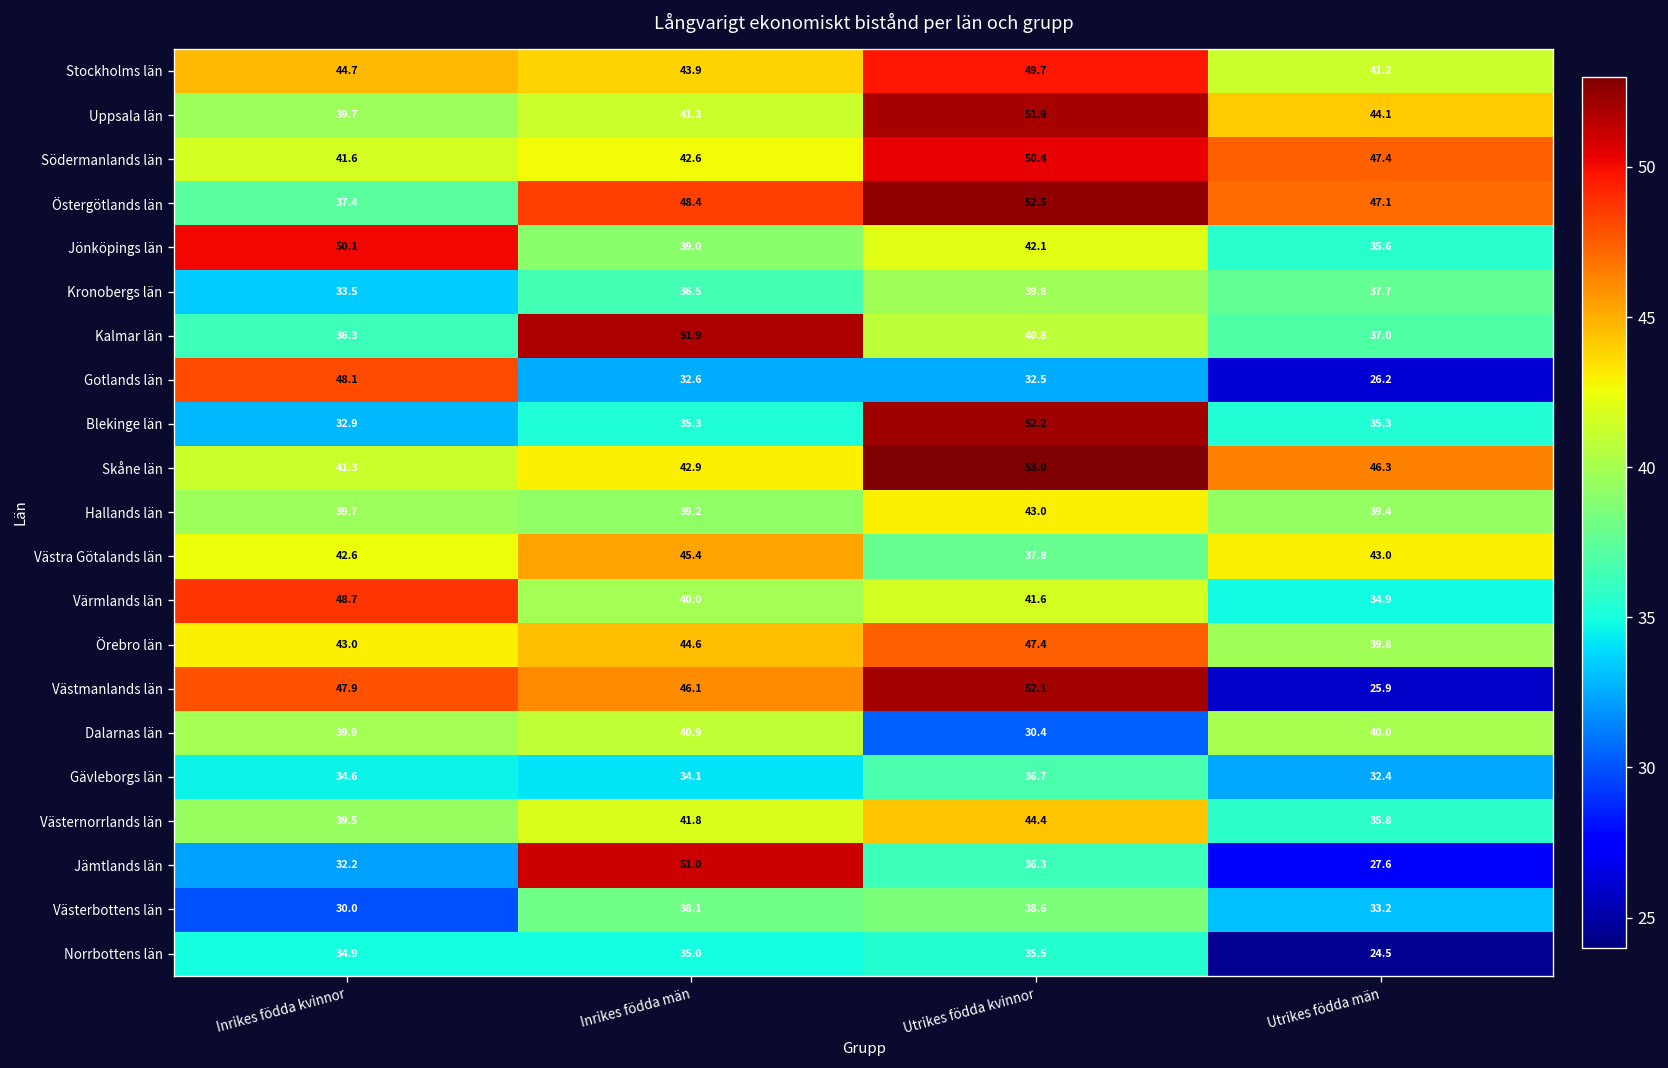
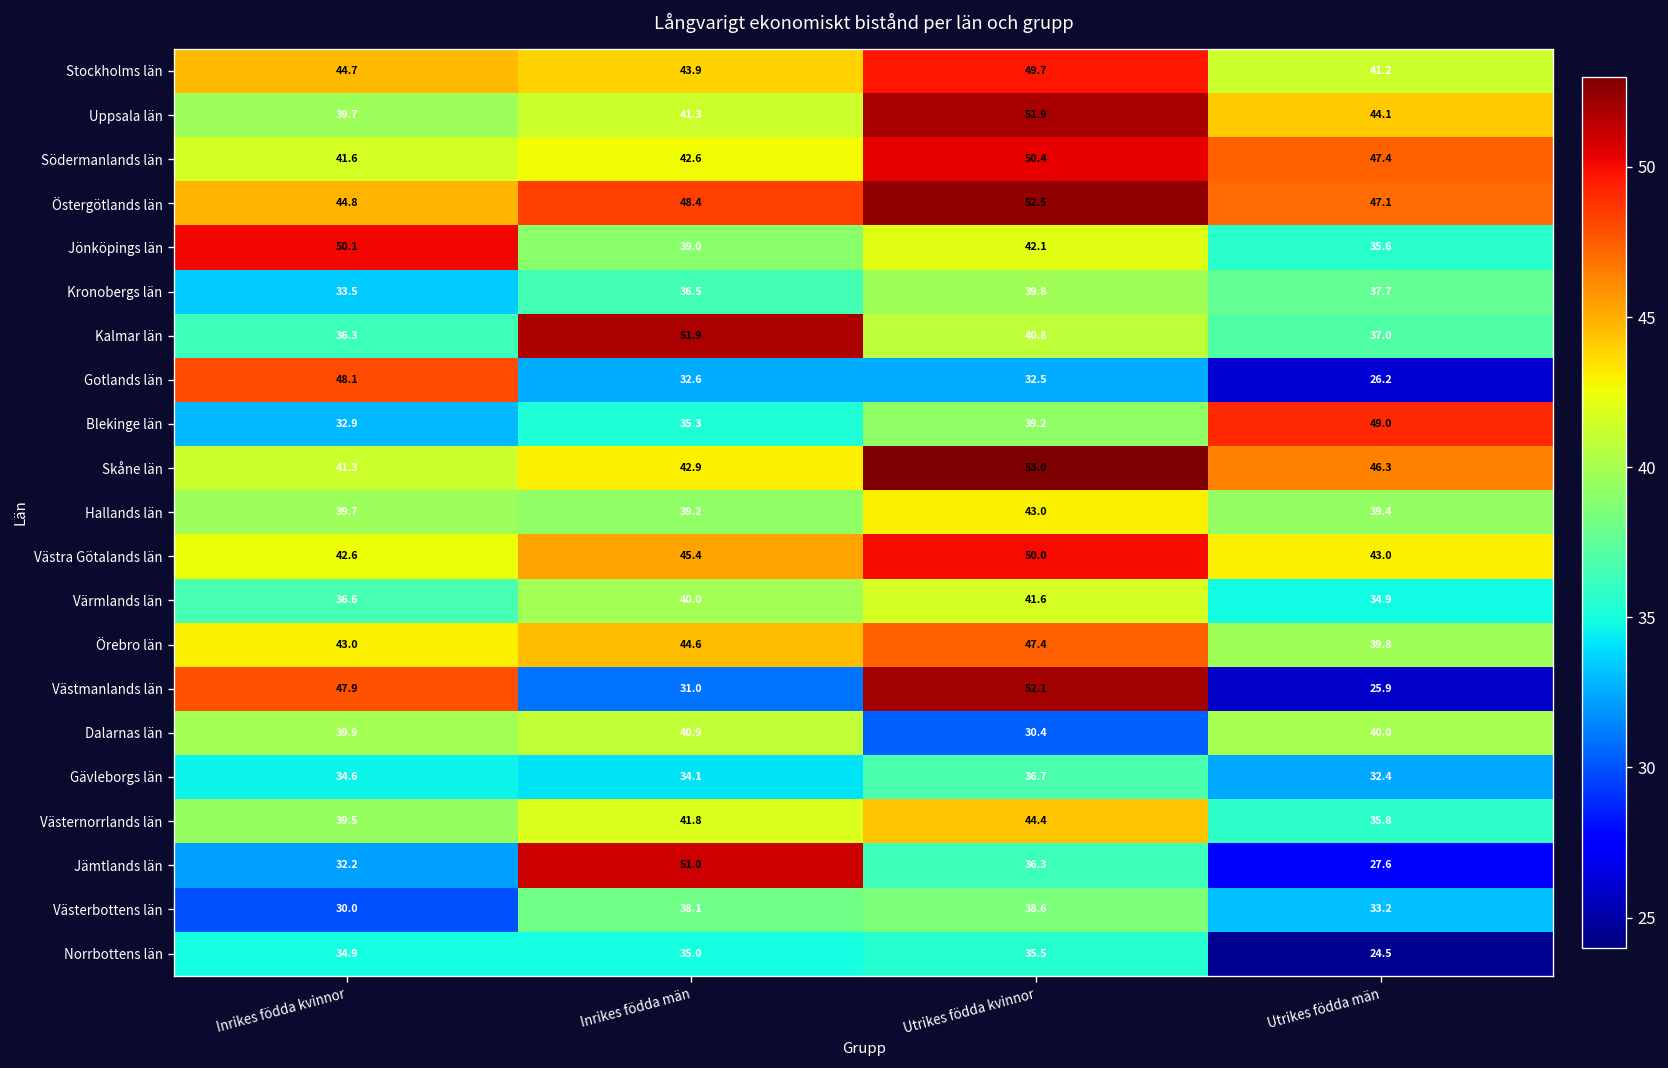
Östergötlands län, Inrikes födda kvinnor: 37.4 -> 44.8
Blekinge län, Utrikes födda kvinnor: 52.2 -> 39.2
Blekinge län, Utrikes födda män: 35.3 -> 49.0
Västra Götalands län, Utrikes födda kvinnor: 37.8 -> 50.0
Värmlands län, Inrikes födda kvinnor: 48.7 -> 36.6
Västmanlands län, Inrikes födda män: 46.1 -> 31.0
